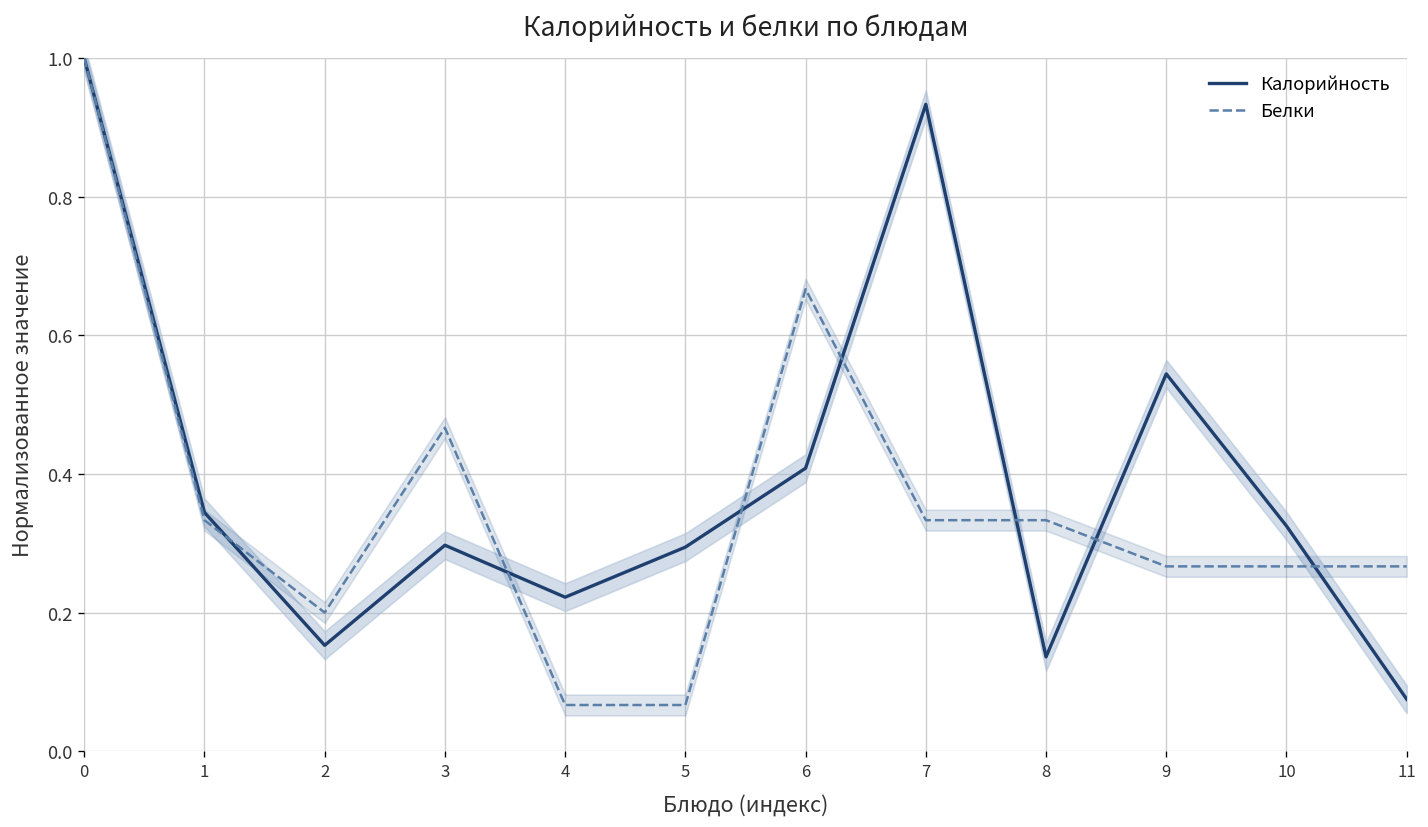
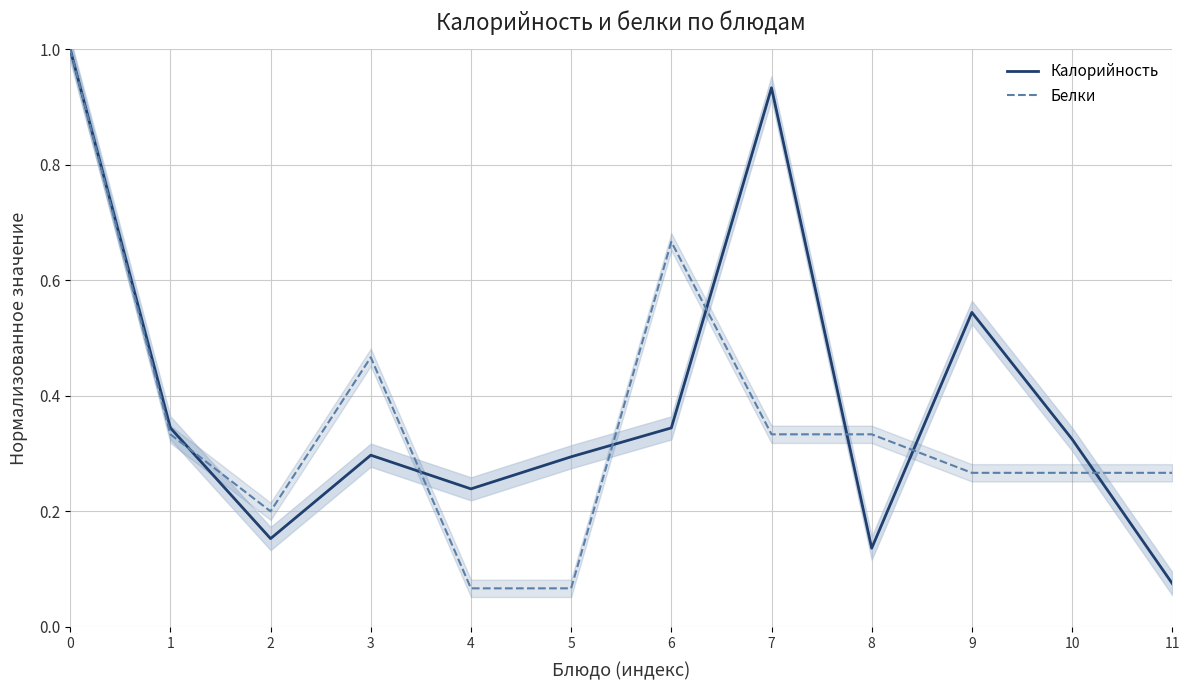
Калорийность, 4: 0.22 -> 0.24
Калорийность, 6: 0.41 -> 0.34
